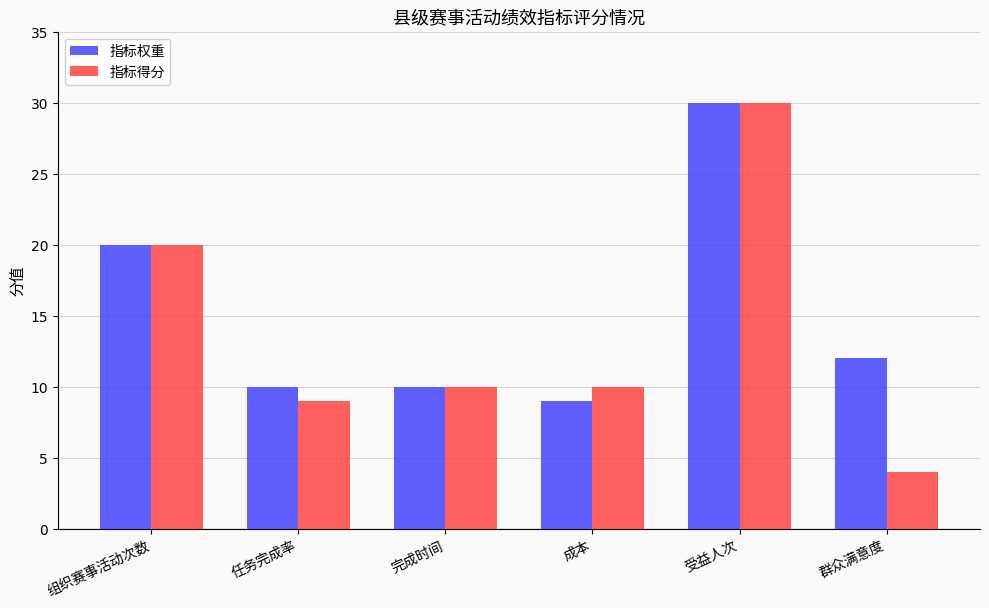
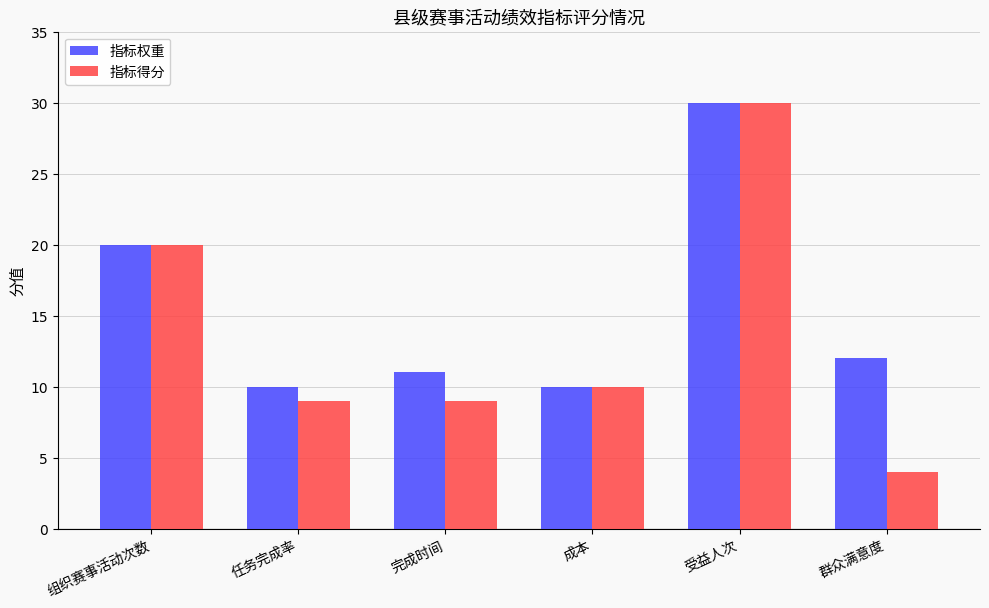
指标权重, 完成时间: 10 -> 11
指标得分, 完成时间: 10 -> 9
指标权重, 成本: 9 -> 10
